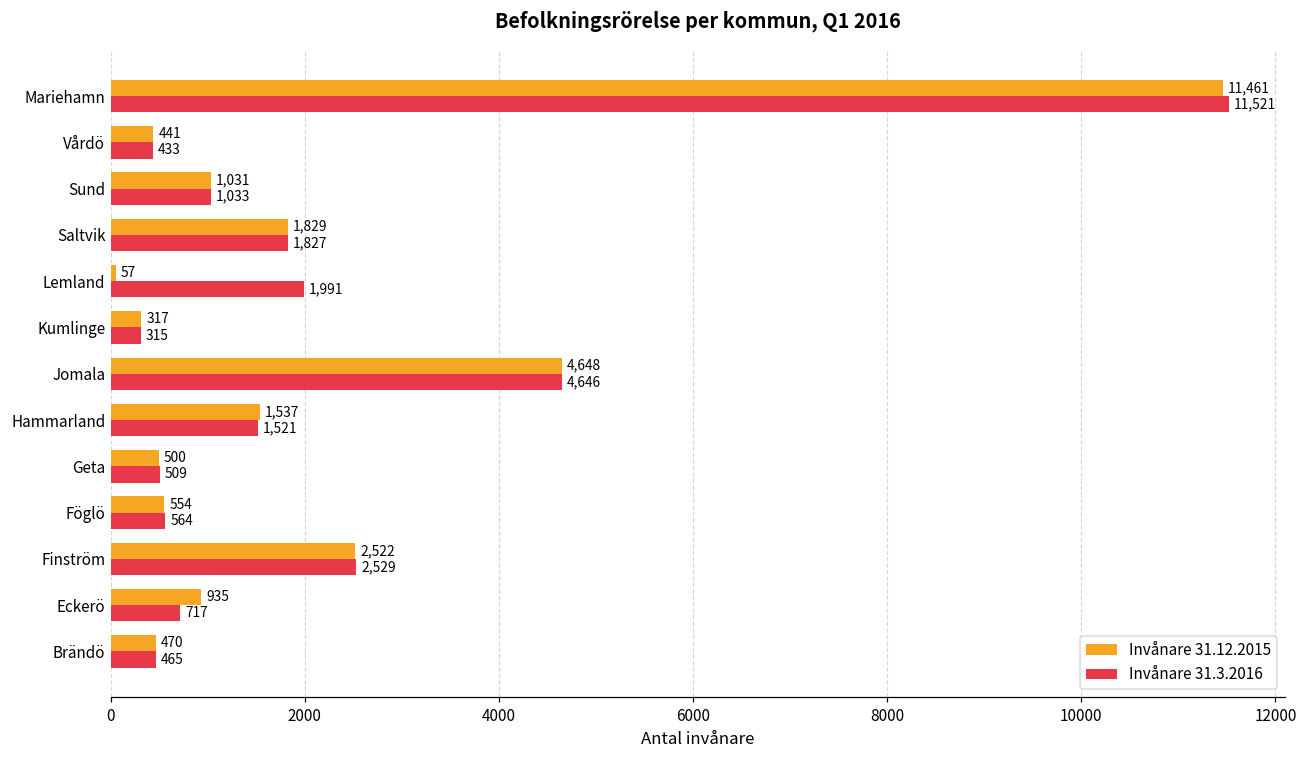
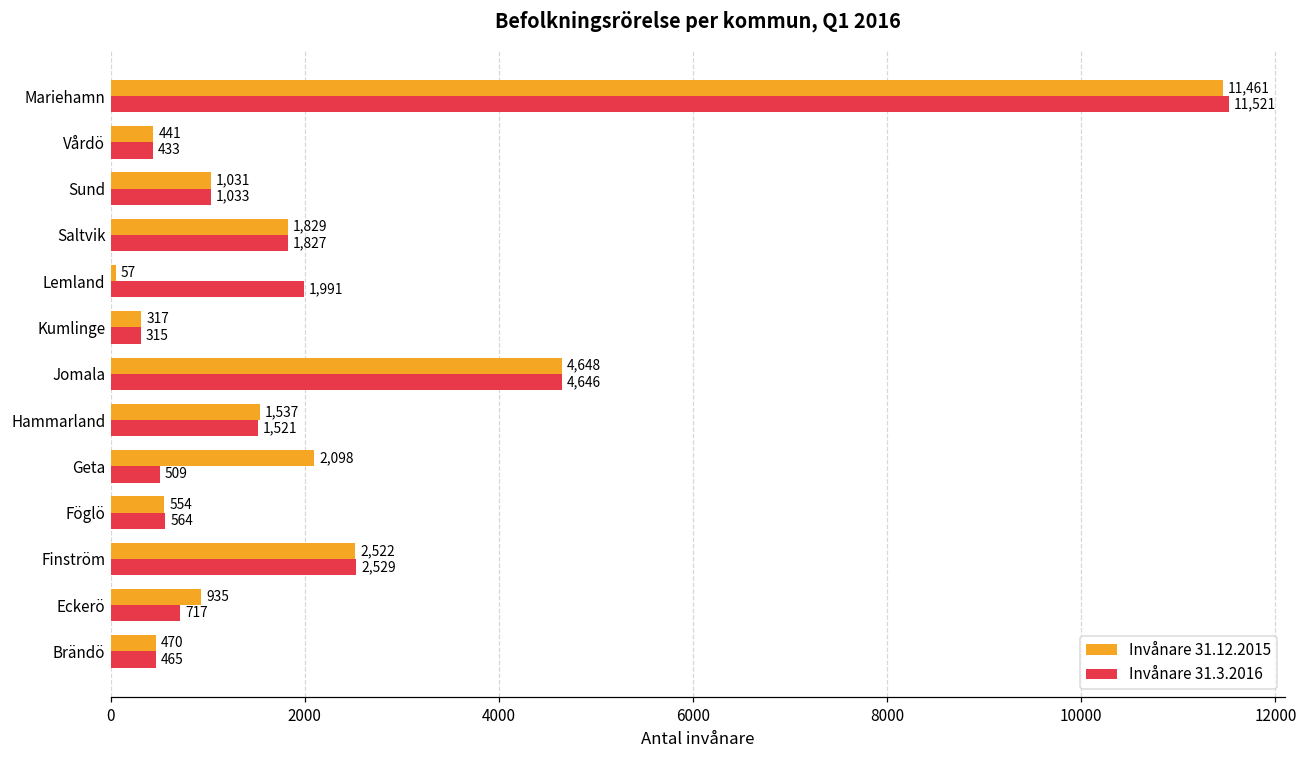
Invånare 31.12.2015, Geta: 500 -> 2,098
